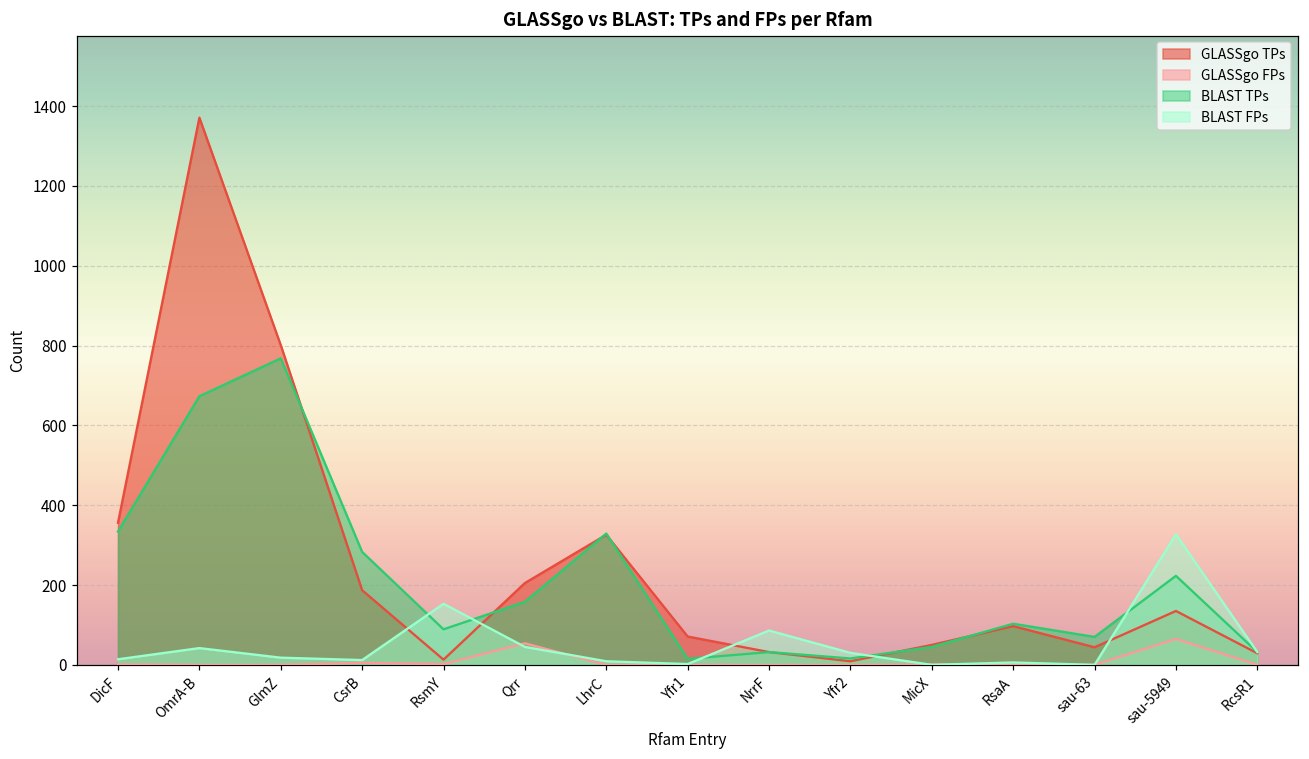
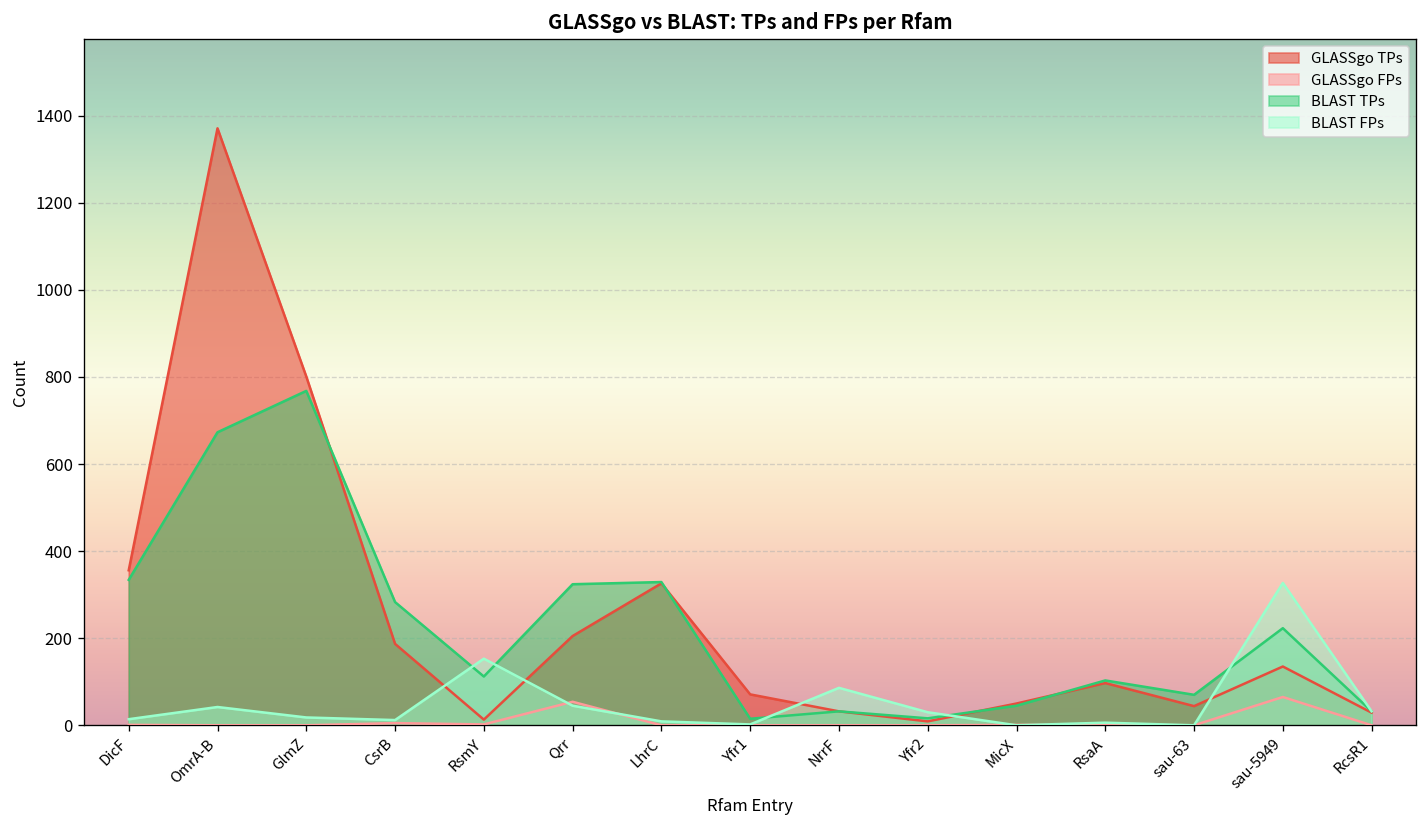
BLAST TPs, RsmY: 90 -> 110
BLAST TPs, Qrr: 160 -> 320
